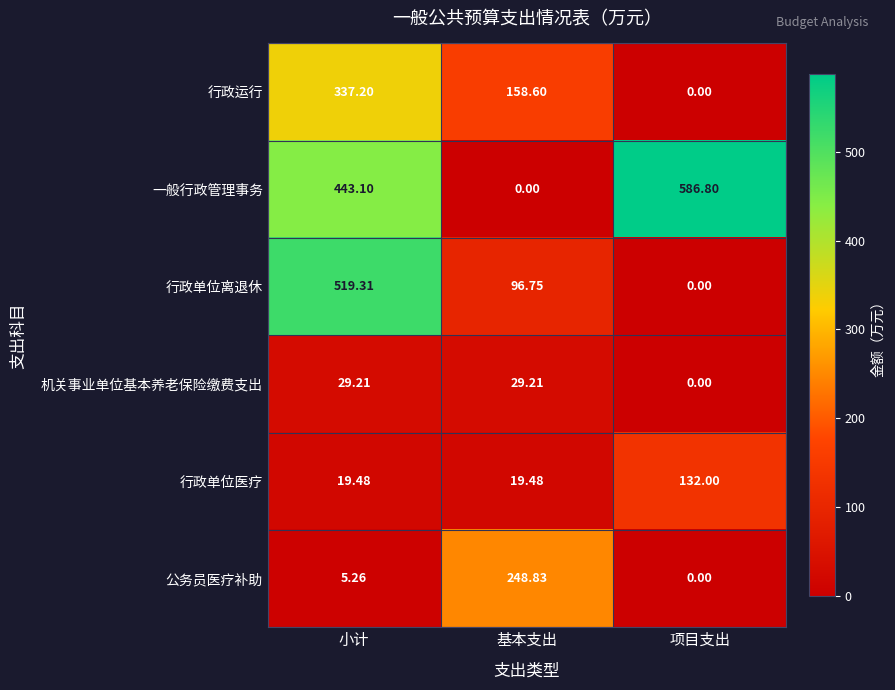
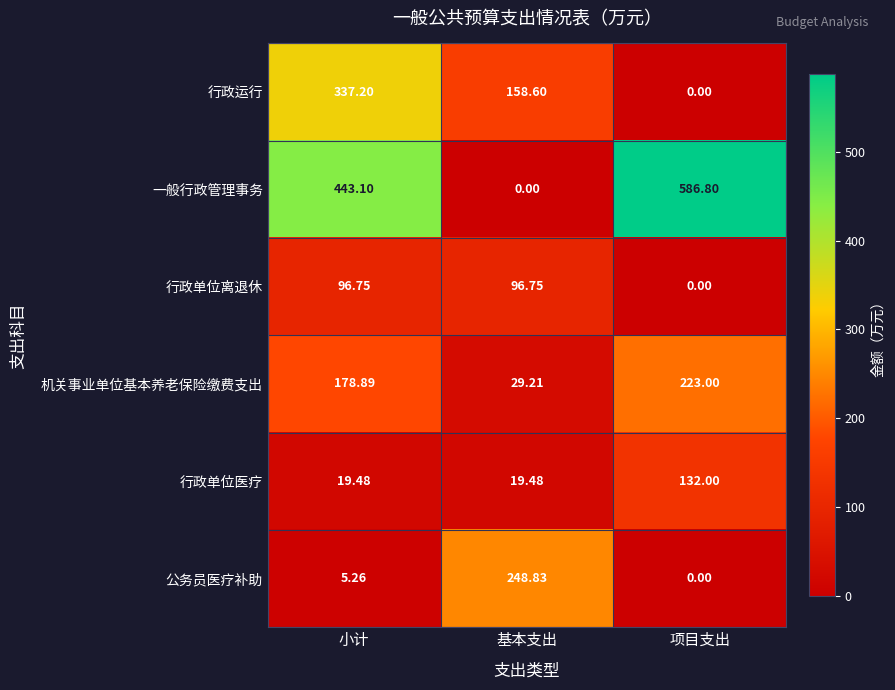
行政单位离退休, 小计: 519.31 -> 96.75
机关事业单位基本养老保险缴费支出, 小计: 29.21 -> 178.89
机关事业单位基本养老保险缴费支出, 项目支出: 0.00 -> 223.00
